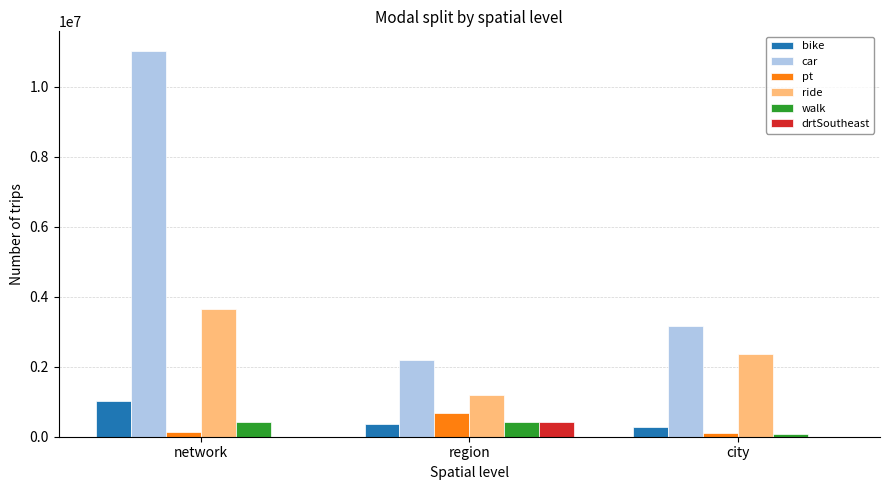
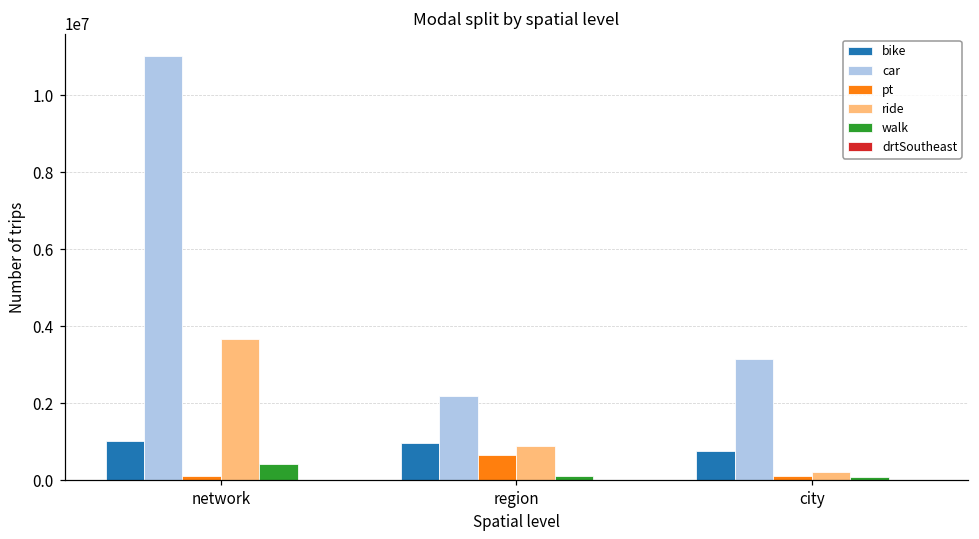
bike, region: 400000 -> 1000000
ride, region: 1200000 -> 900000
walk, region: 400000 -> 100000
drtSoutheast, region: 400000 -> 0
bike, city: 300000 -> 800000
ride, city: 2400000 -> 200000
